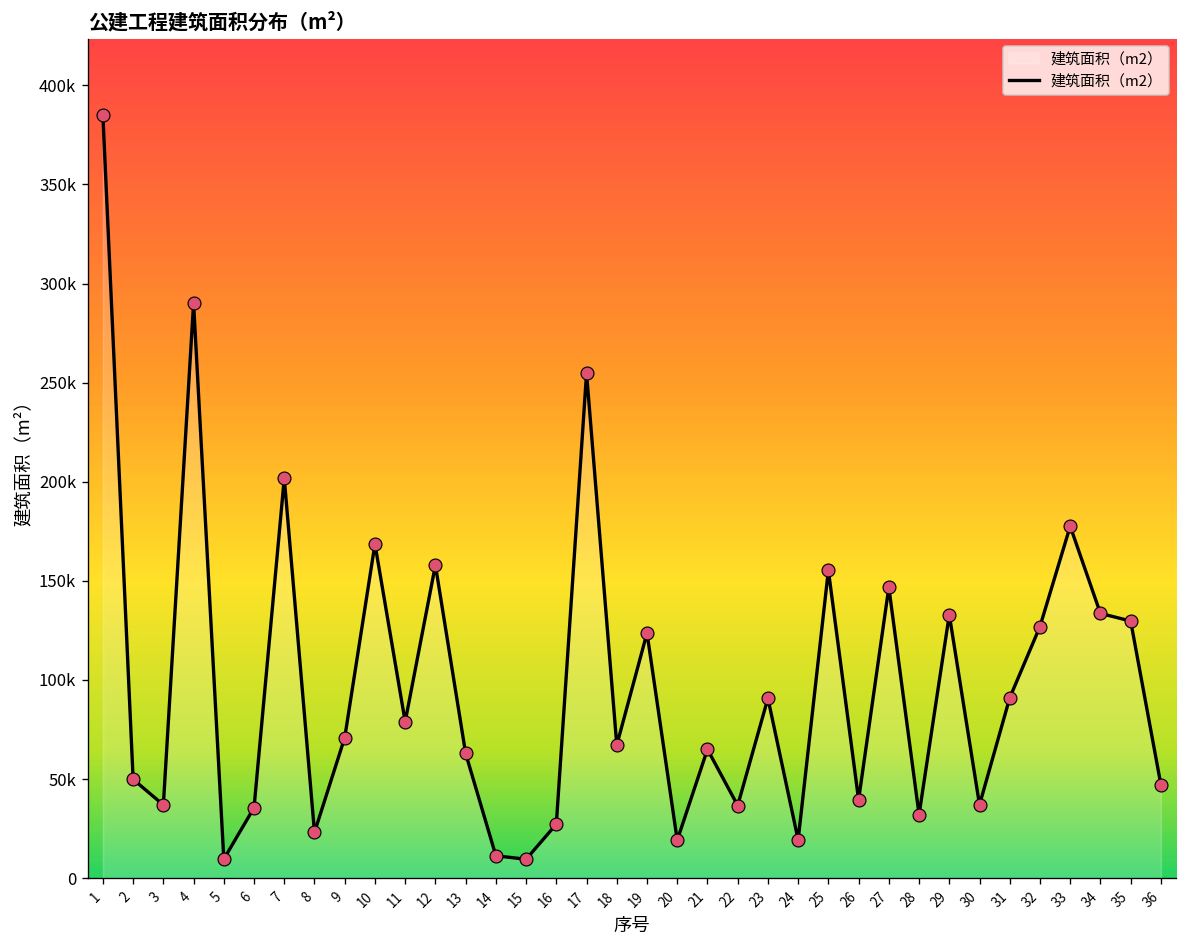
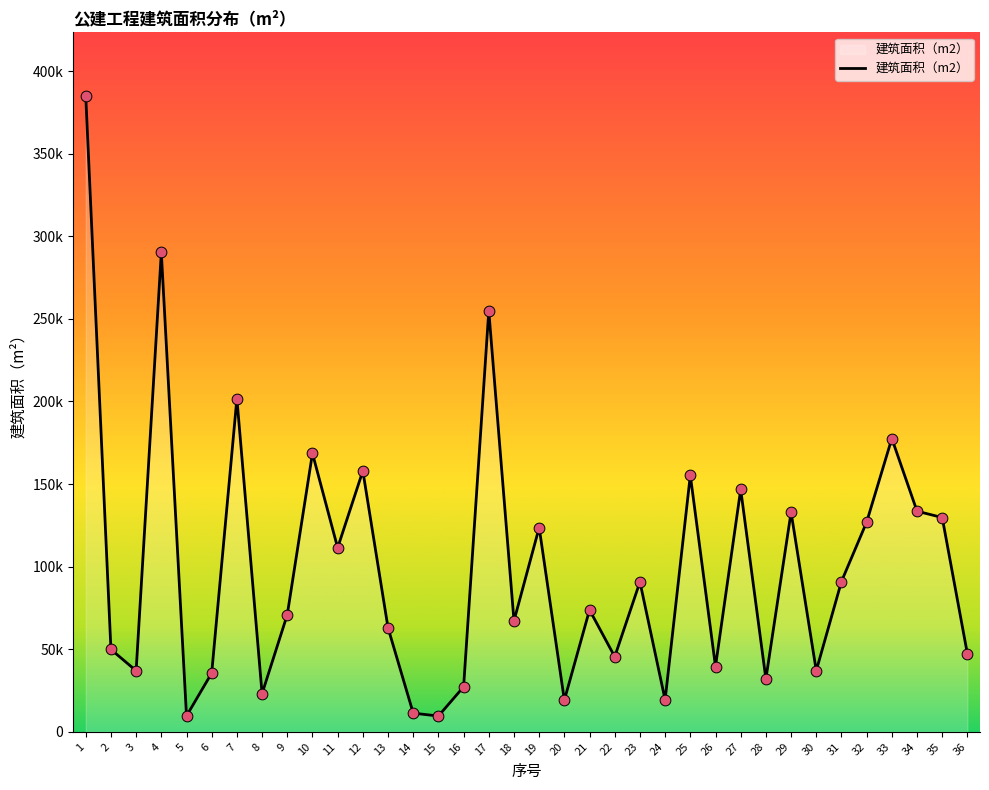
11: 79000 -> 111000
21: 65000 -> 74000
22: 37000 -> 45000
